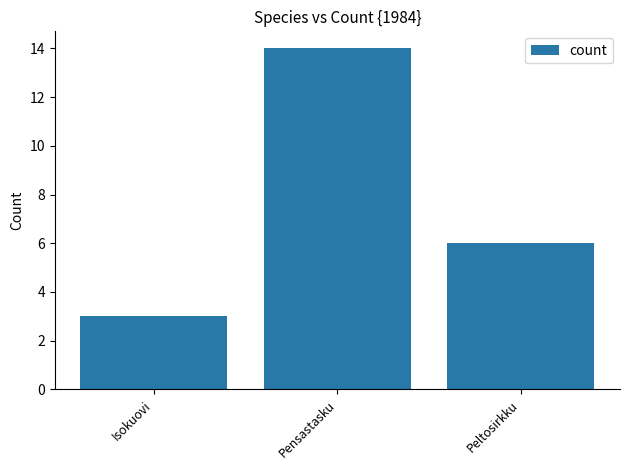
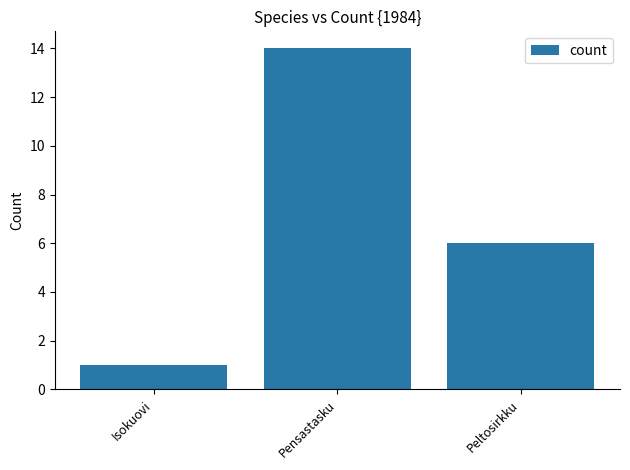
Isokuovi: 3 -> 1
